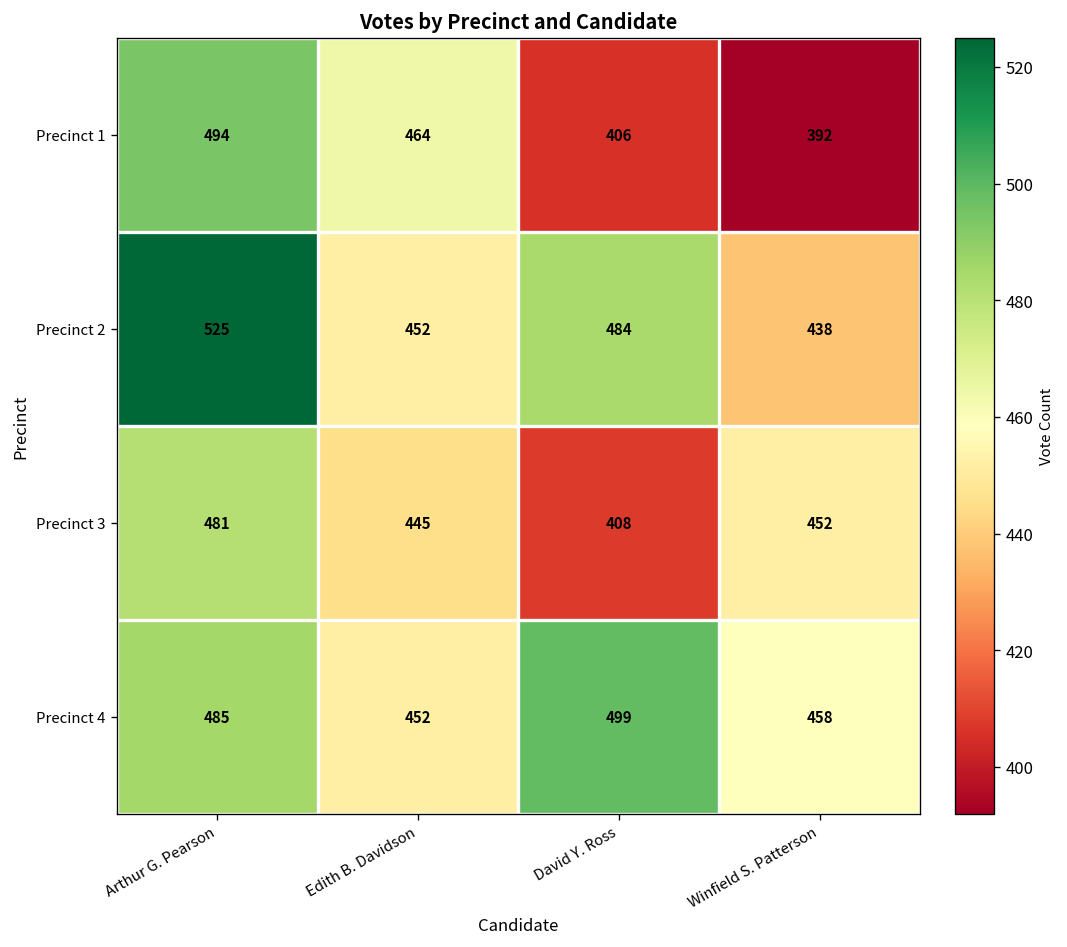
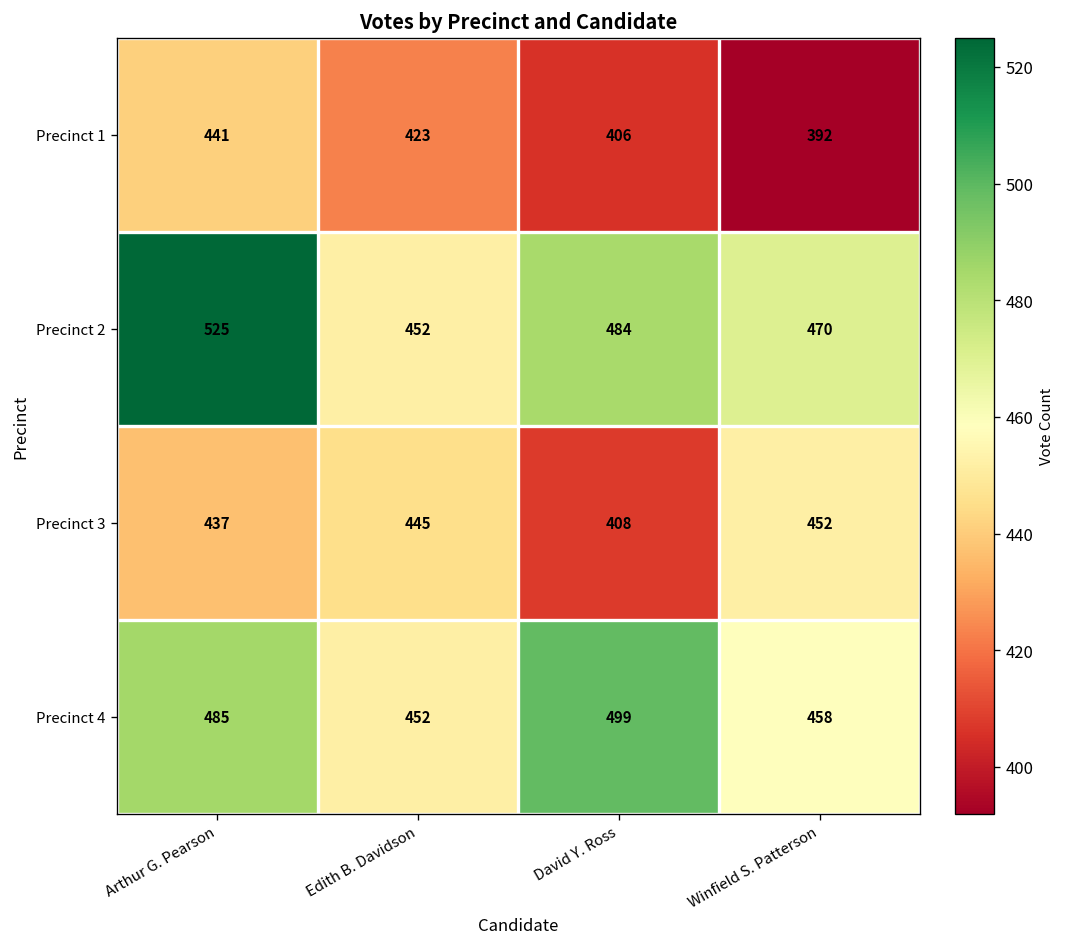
Precinct 1, Arthur G. Pearson: 494 -> 441
Precinct 1, Edith B. Davidson: 464 -> 423
Precinct 2, Winfield S. Patterson: 438 -> 470
Precinct 3, Arthur G. Pearson: 481 -> 437
